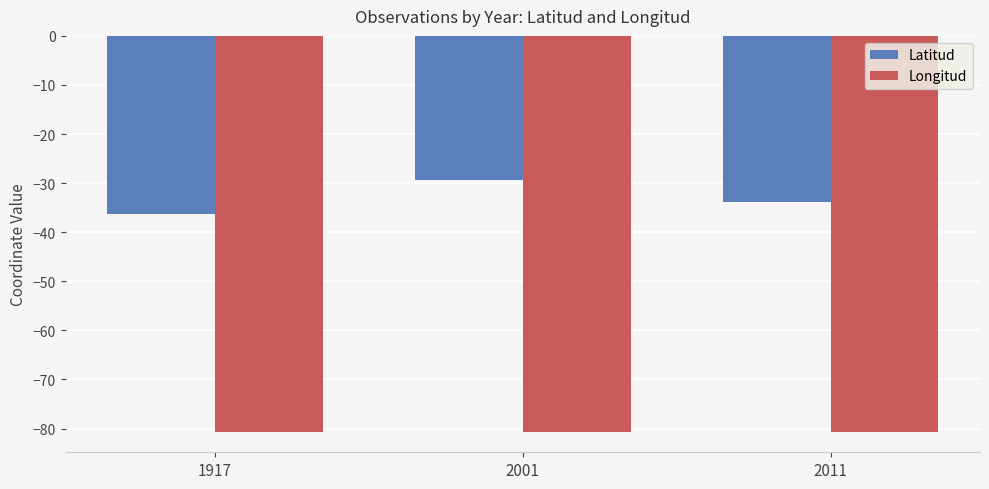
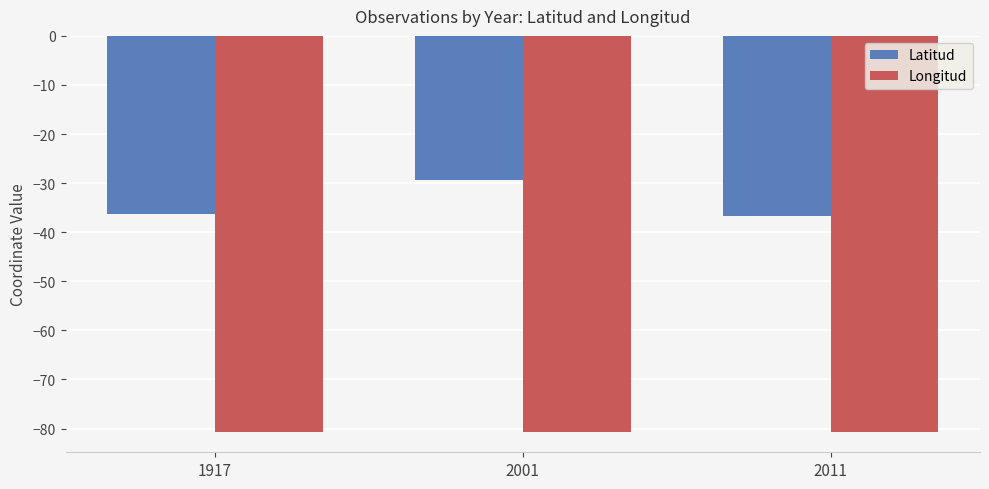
Latitud, 2011: -34 -> -37
